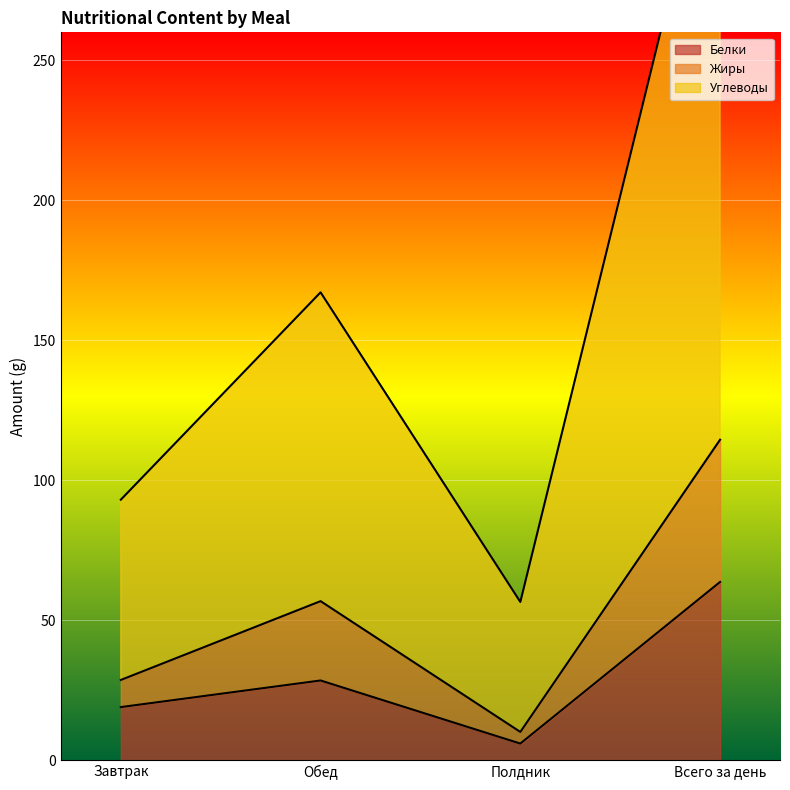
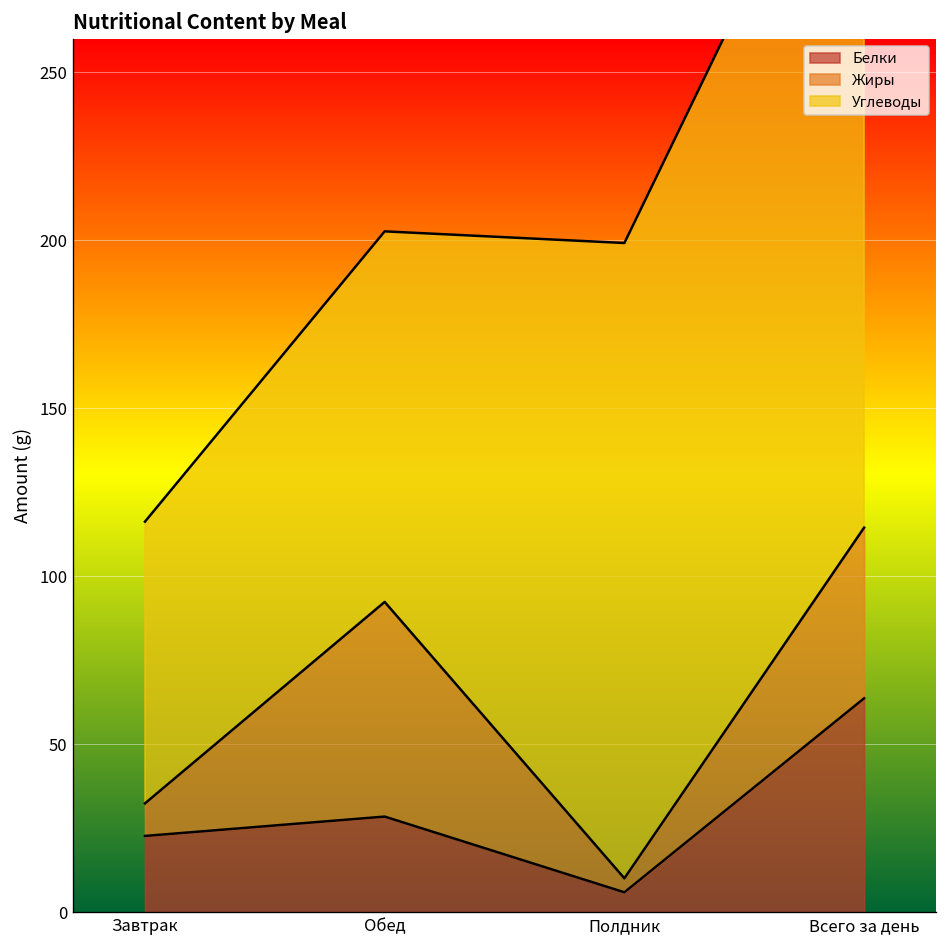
Белки, Завтрак: 19 -> 23
Углеводы, Завтрак: 64 -> 84
Жиры, Обед: 28 -> 64
Углеводы, Полдник: 46 -> 189
